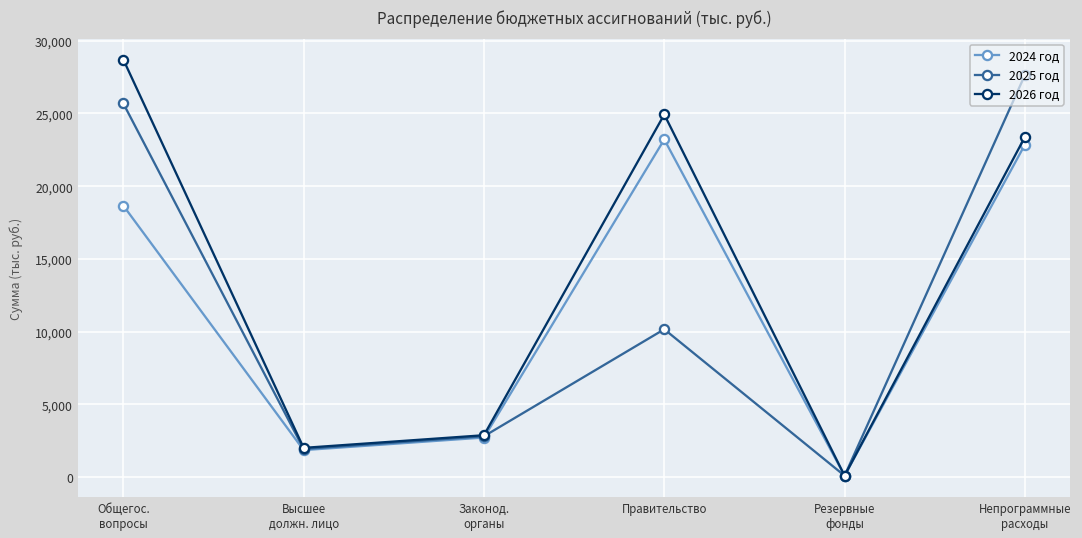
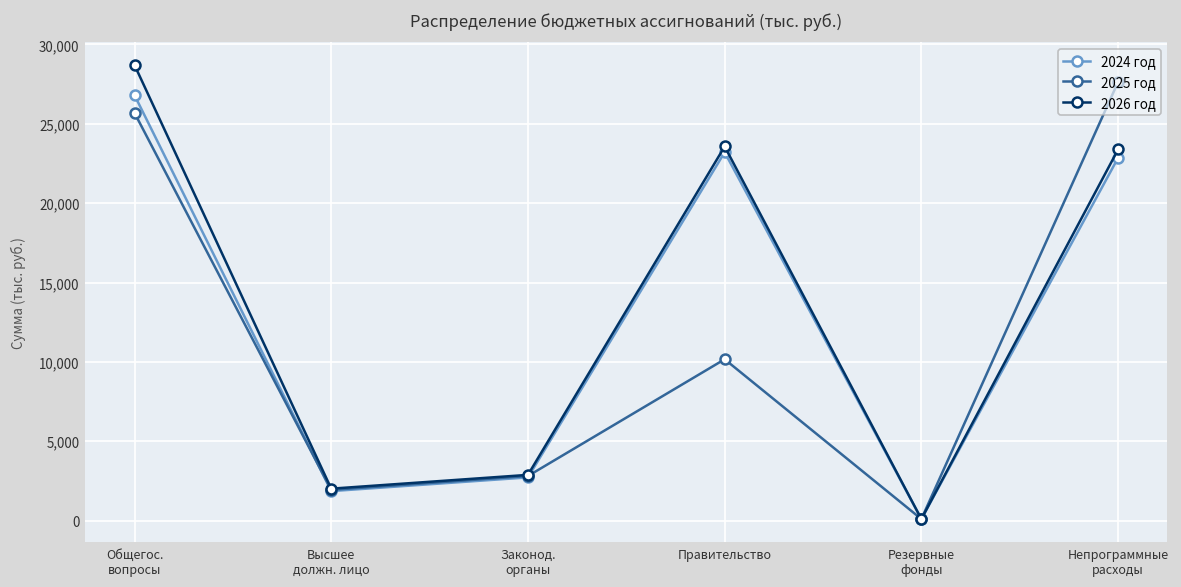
2024 год, Общегос. вопросы: 18,700 -> 26,800
2026 год, Правительство: 24,900 -> 23,600
